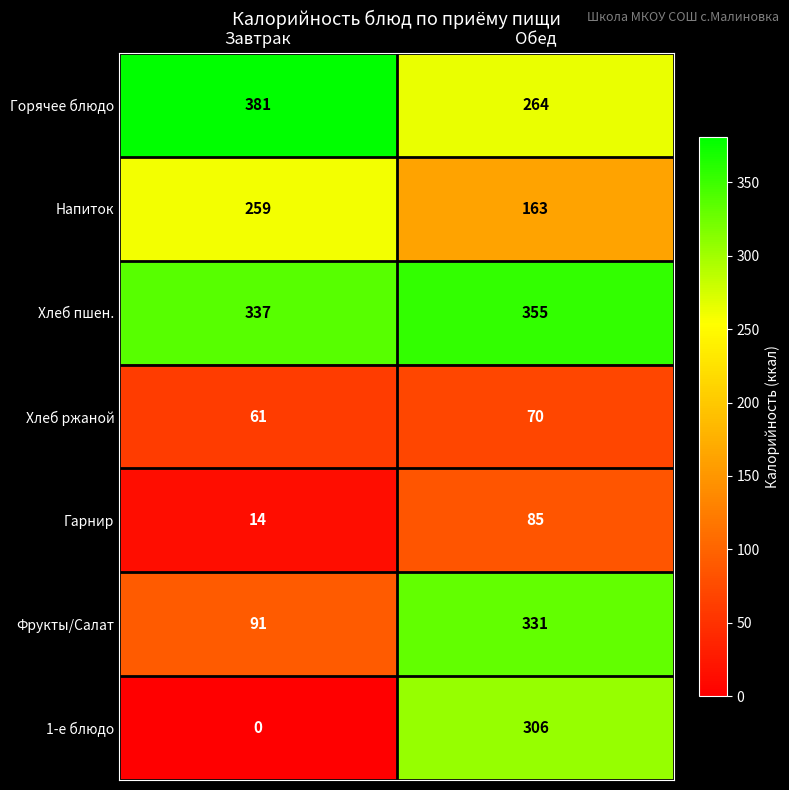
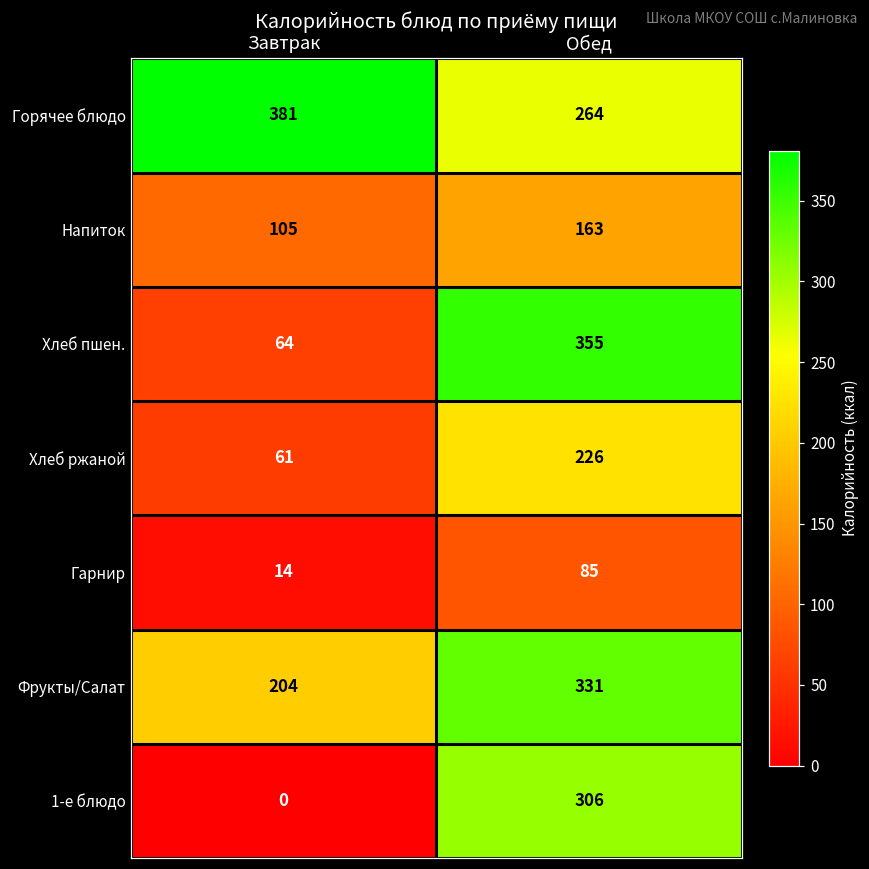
Напиток, Завтрак: 259 -> 105
Хлеб пшен., Завтрак: 337 -> 64
Хлеб ржаной, Обед: 70 -> 226
Фрукты/Салат, Завтрак: 91 -> 204
